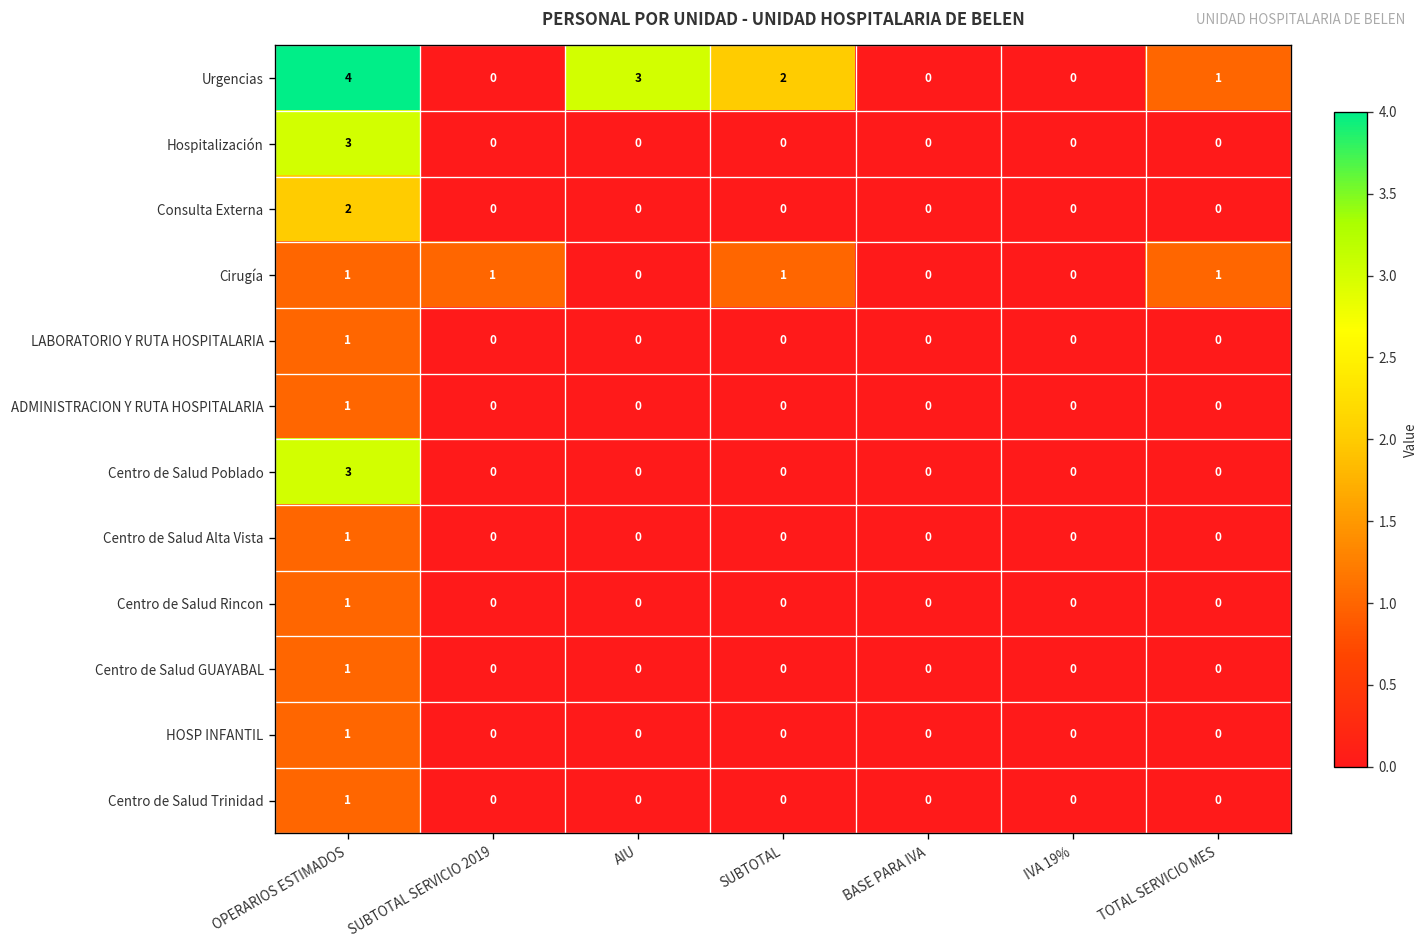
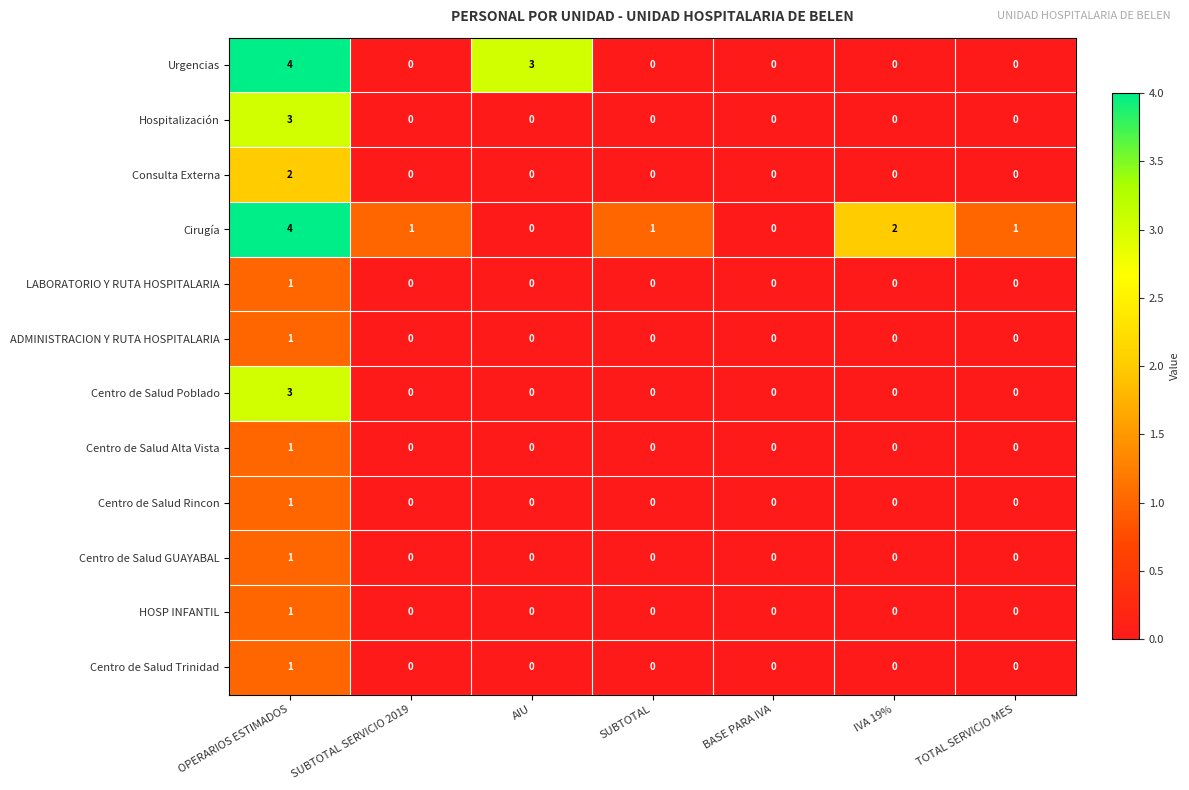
Urgencias, SUBTOTAL: 2 -> 0
Urgencias, TOTAL SERVICIO MES: 1 -> 0
Cirugía, OPERARIOS ESTIMADOS: 1 -> 4
Cirugía, IVA 19%: 0 -> 2
